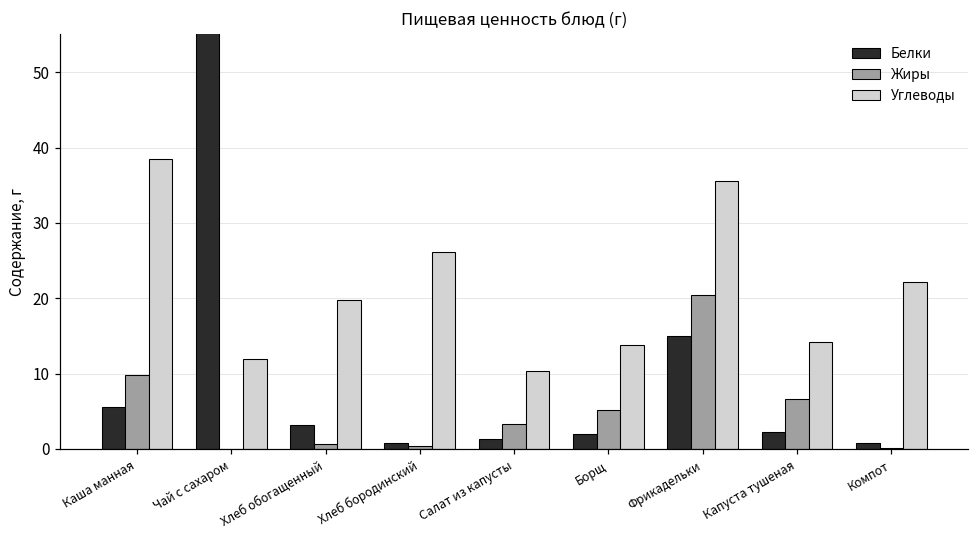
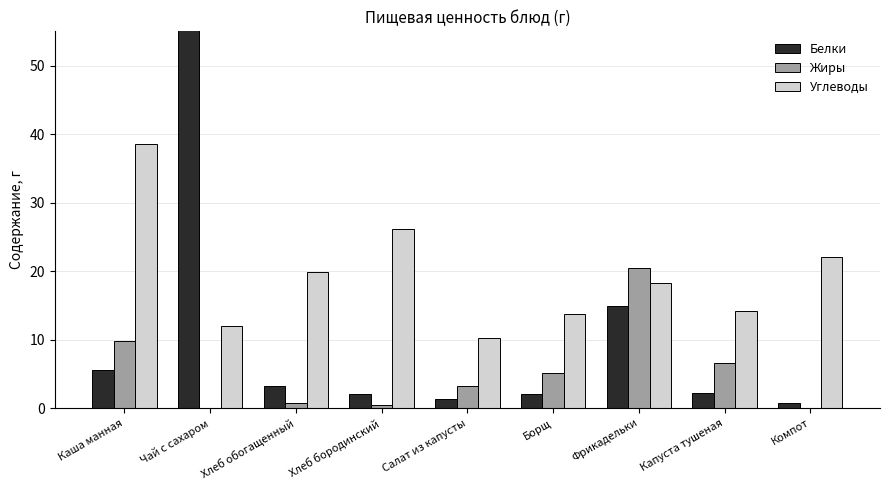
Белки, Хлеб бородинский: 1 -> 2
Углеводы, Фрикадельки: 36 -> 18
